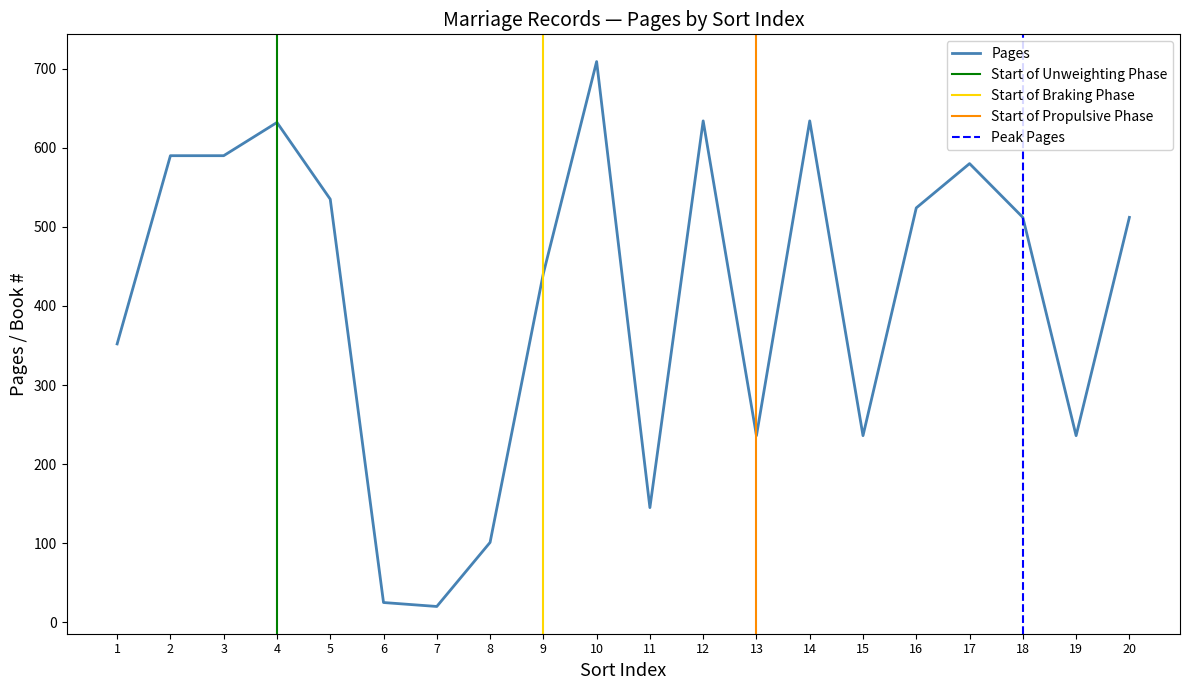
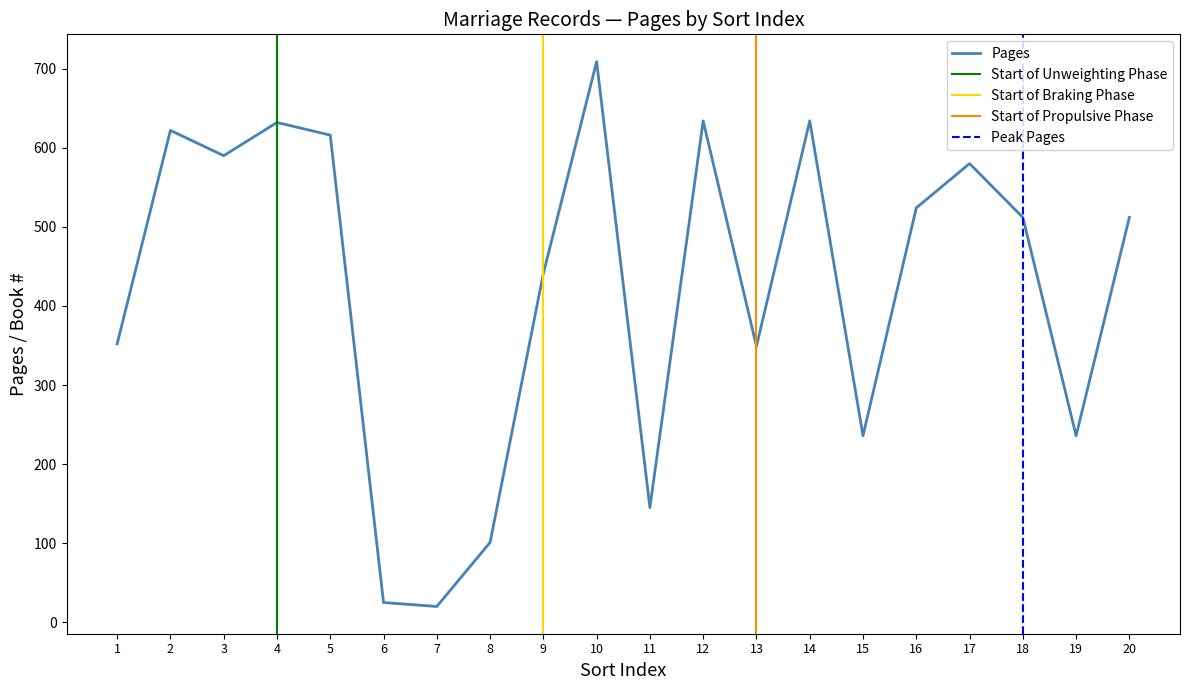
2: 590 -> 620
5: 540 -> 620
13: 240 -> 350
